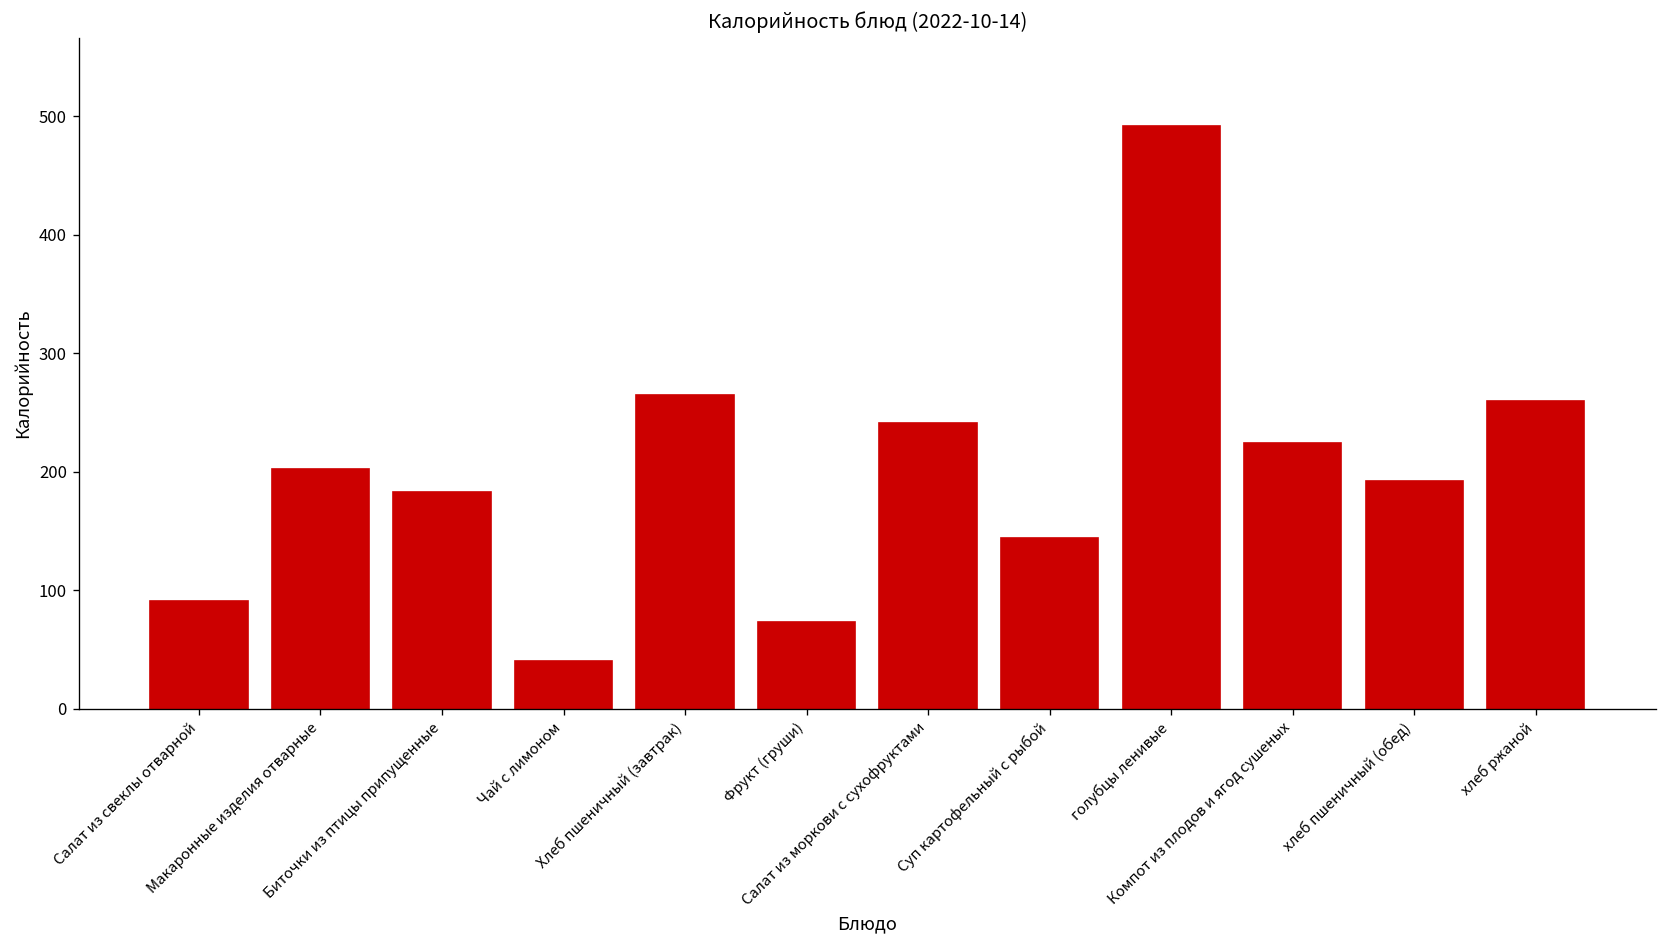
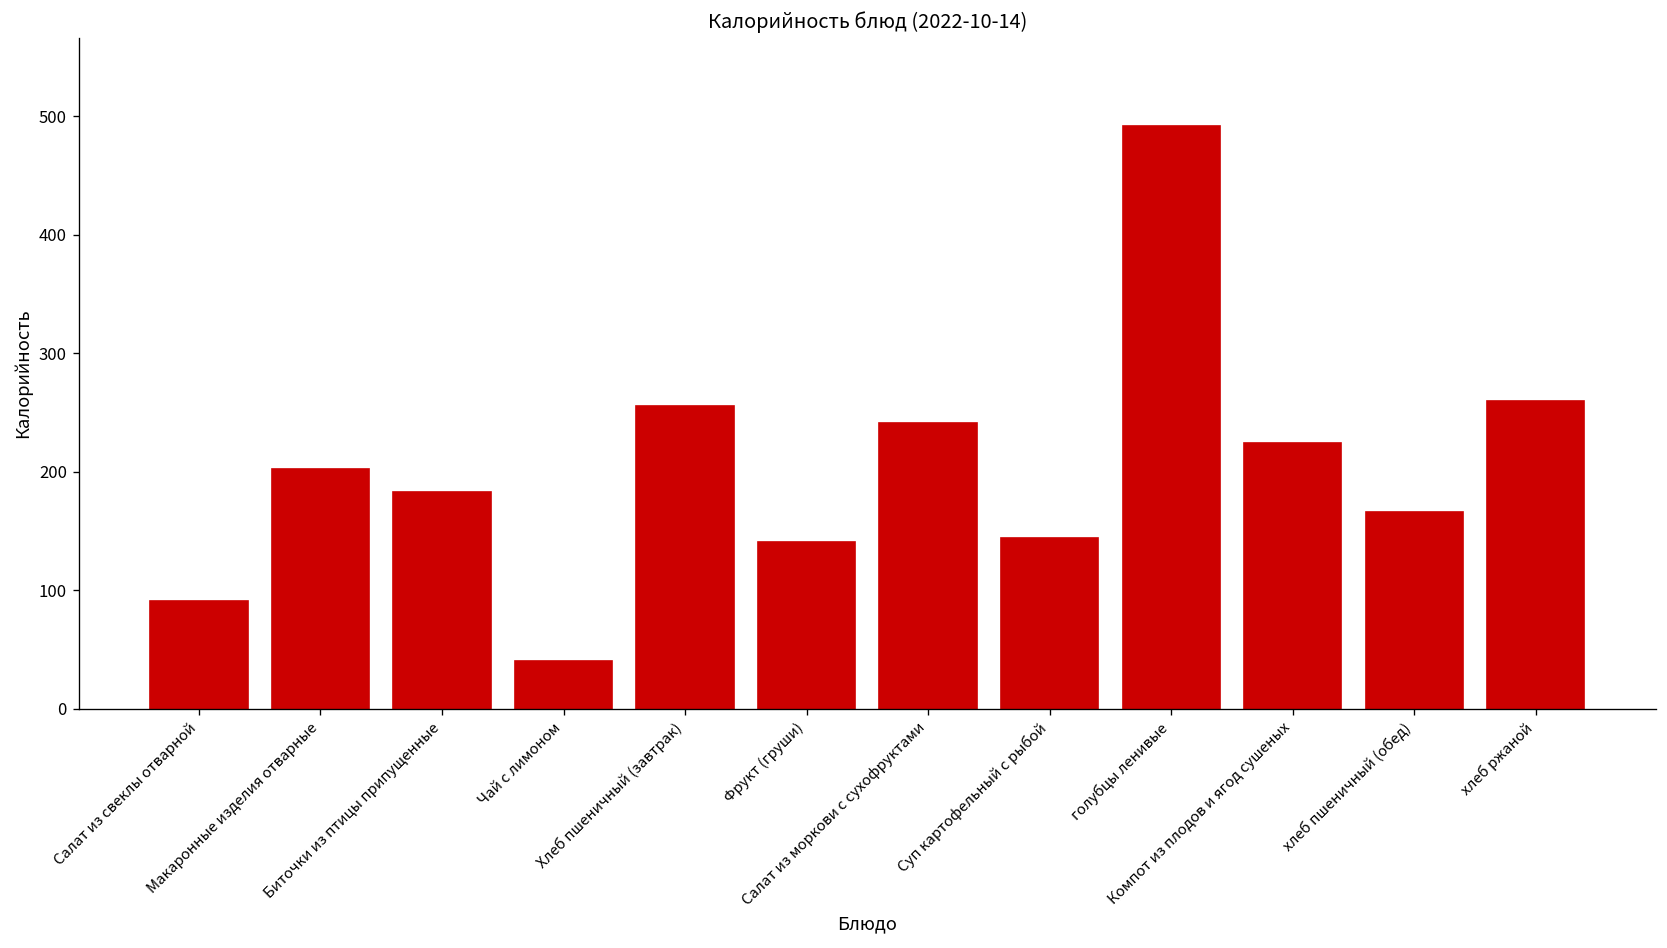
Хлеб пшеничный (завтрак): 270 -> 260
Фрукт (груши): 70 -> 140
хлеб пшеничный (обед): 190 -> 170
